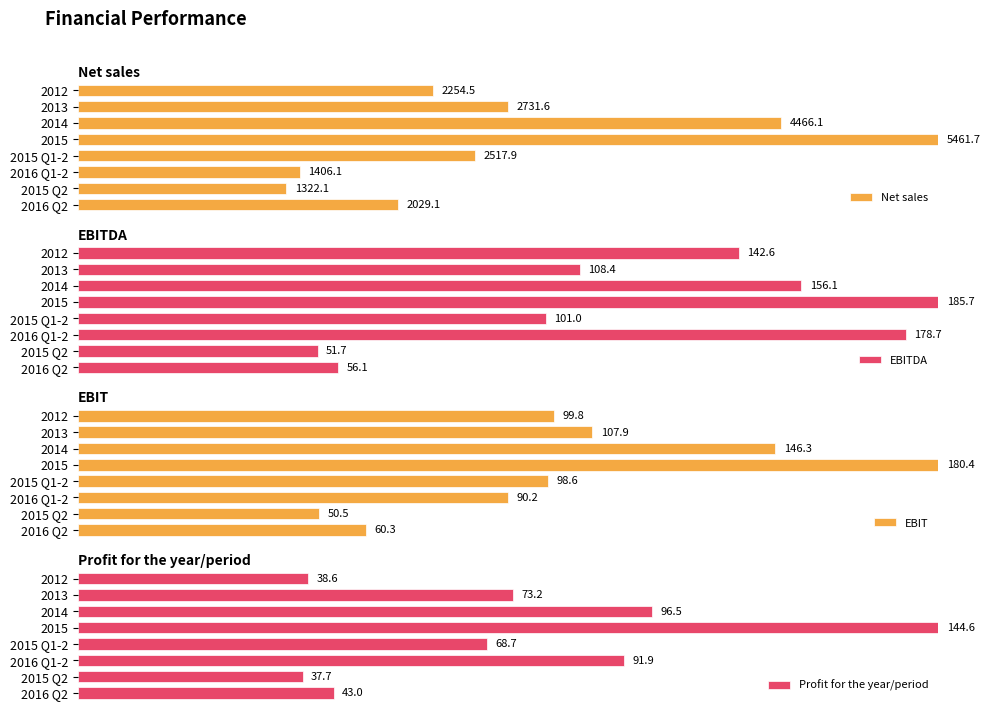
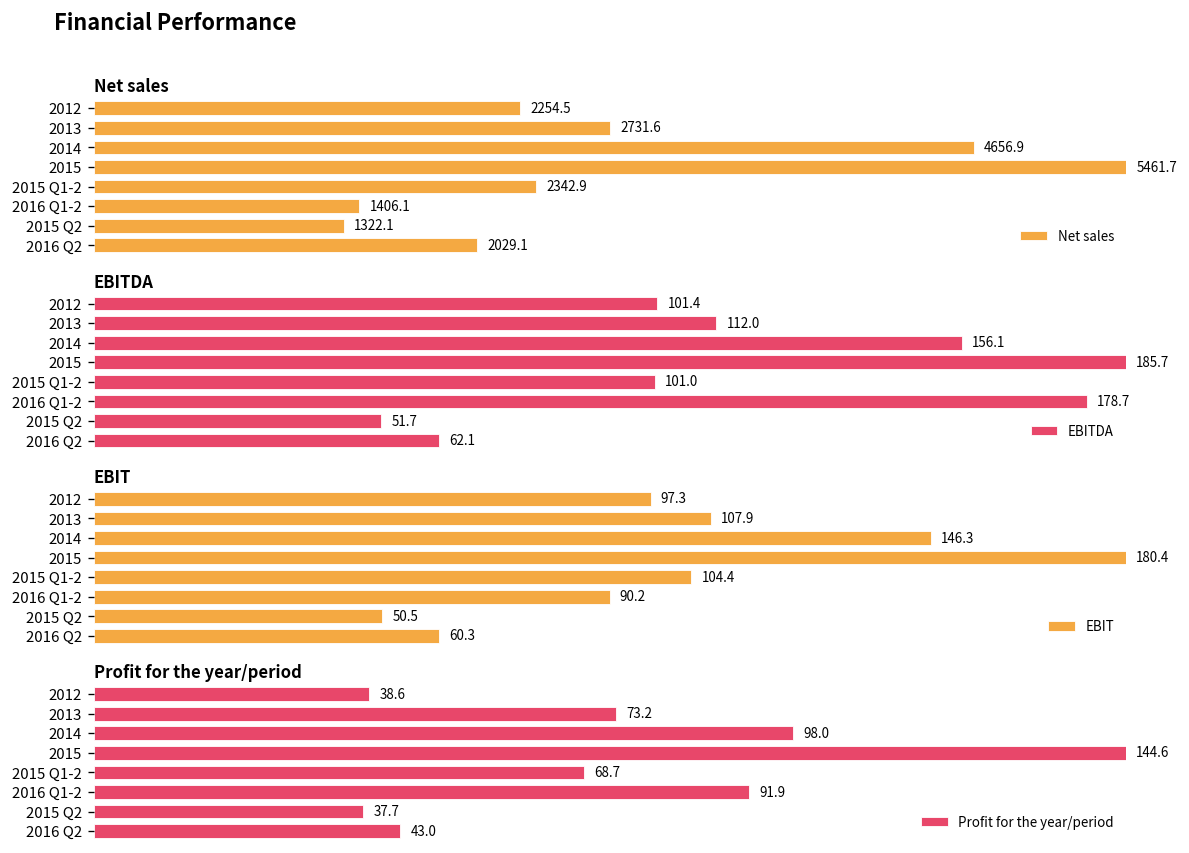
Net sales, 2014: 4466.1 -> 4656.9
Net sales, 2015 Q1-2: 2517.9 -> 2342.9
EBITDA, 2012: 142.6 -> 101.4
EBITDA, 2013: 108.4 -> 112.0
EBITDA, 2016 Q2: 56.1 -> 62.1
EBIT, 2012: 99.8 -> 97.3
EBIT, 2015 Q1-2: 98.6 -> 104.4
Profit for the year/period, 2014: 96.5 -> 98.0
